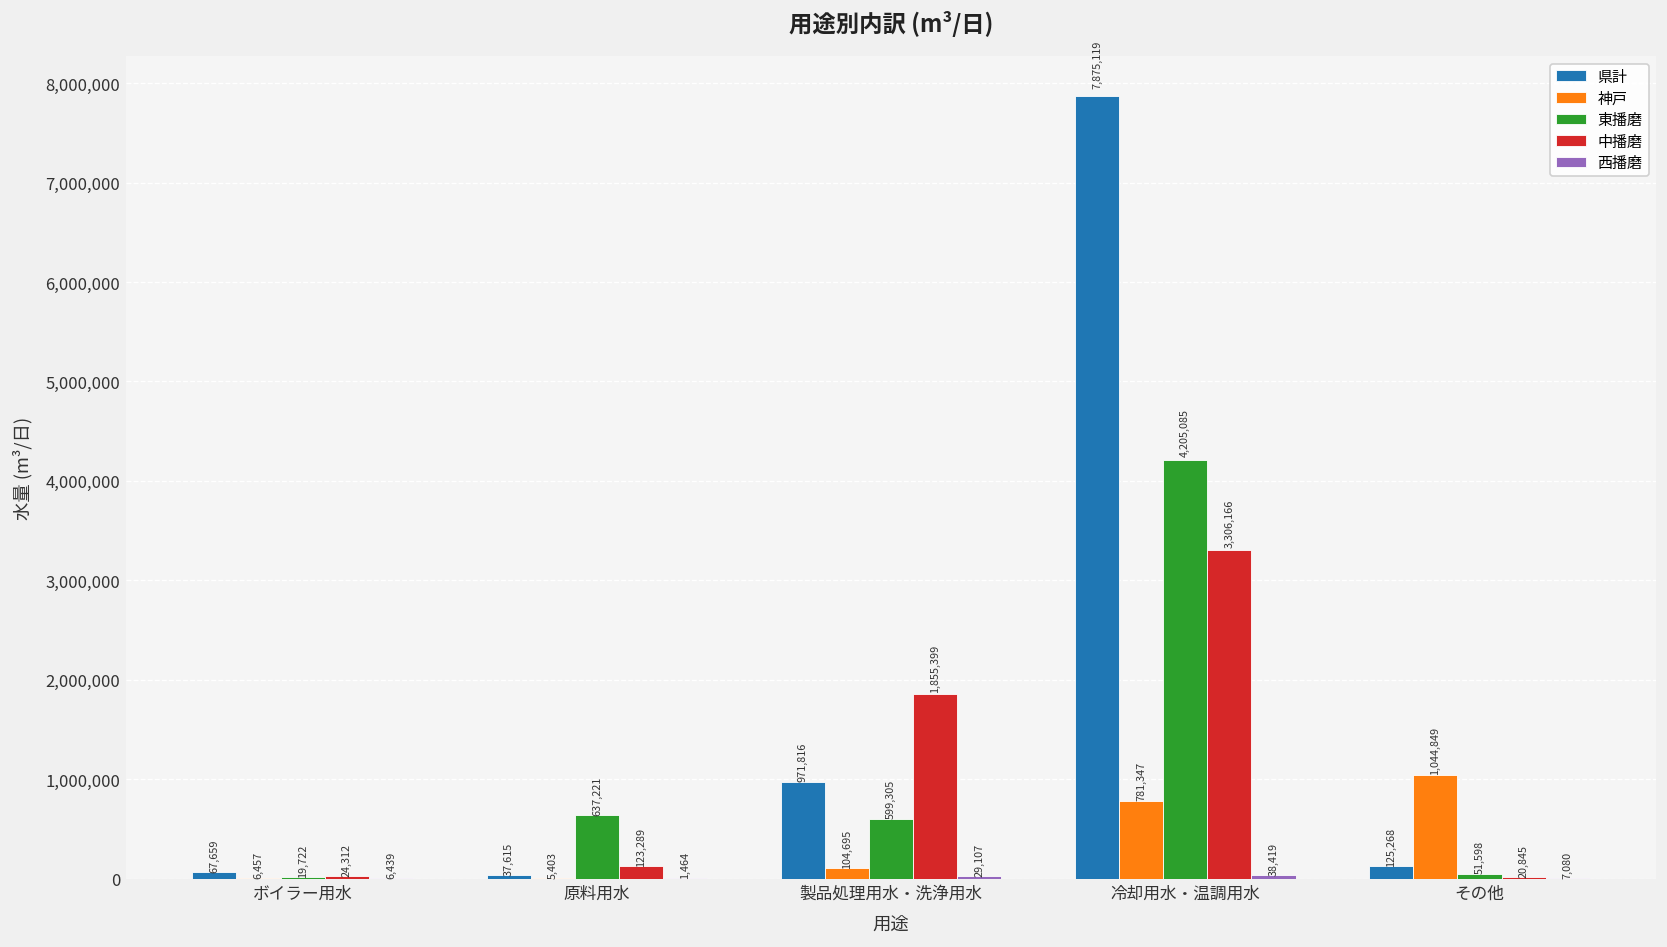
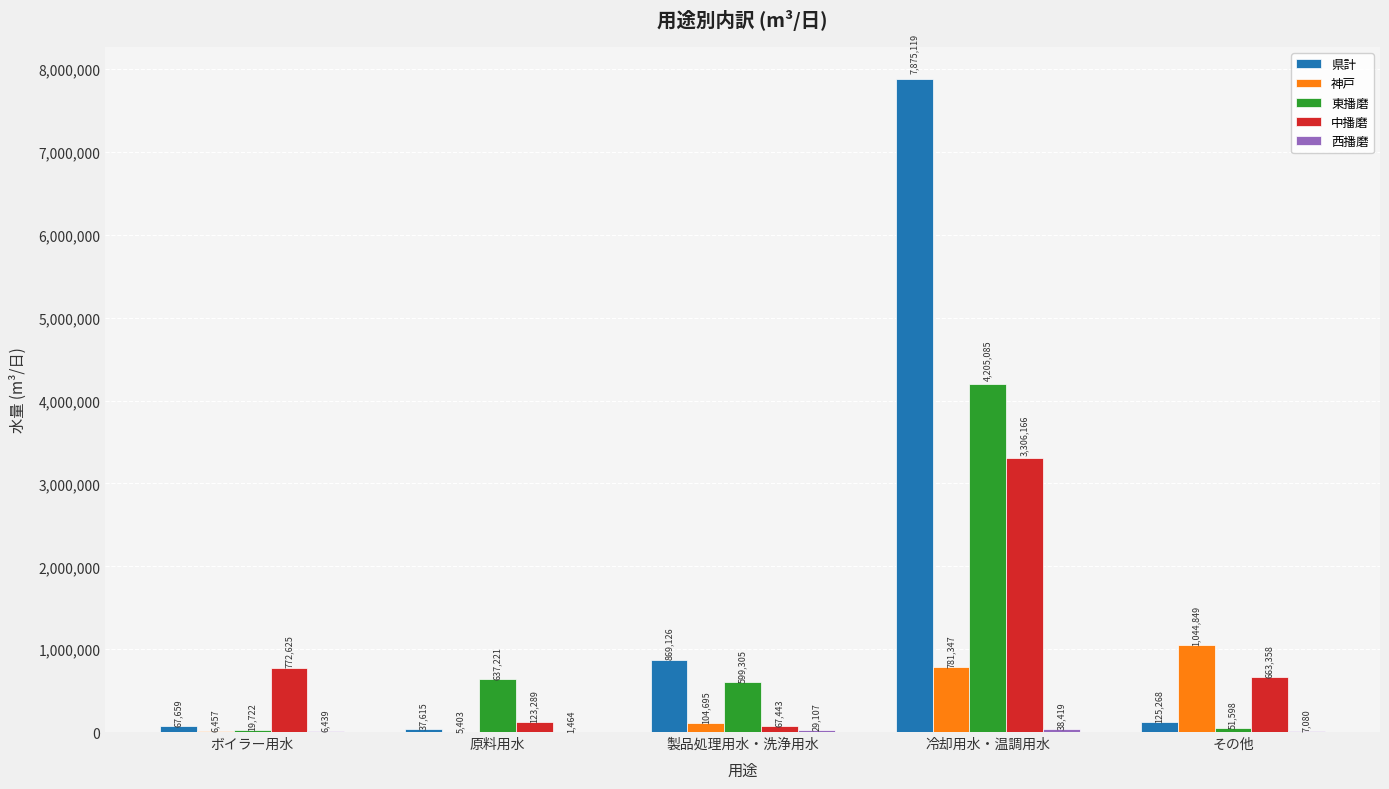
中播磨, ボイラー用水: 24,312 -> 772,625
県計, 製品処理用水・洗浄用水: 971,816 -> 869,126
中播磨, 製品処理用水・洗浄用水: 1,855,399 -> 67,443
中播磨, その他: 20,845 -> 663,358
